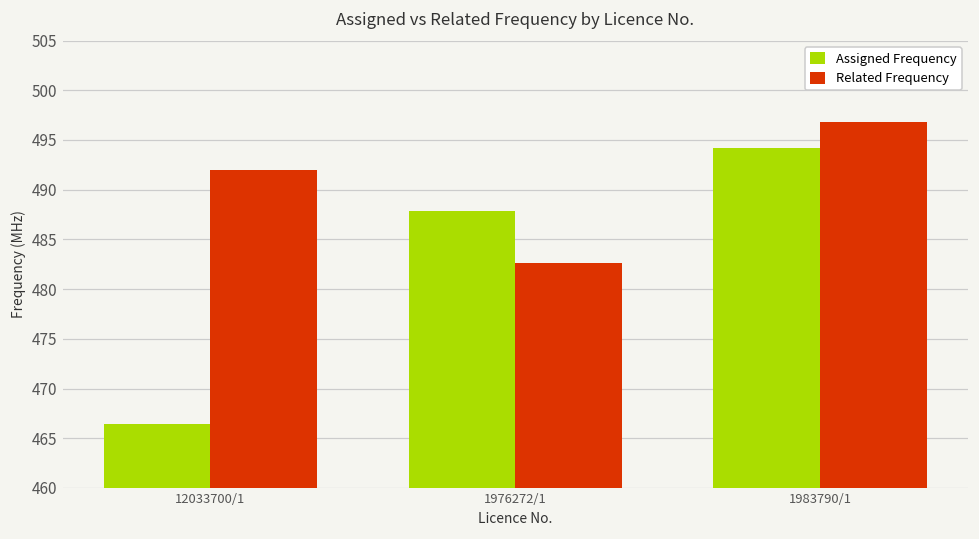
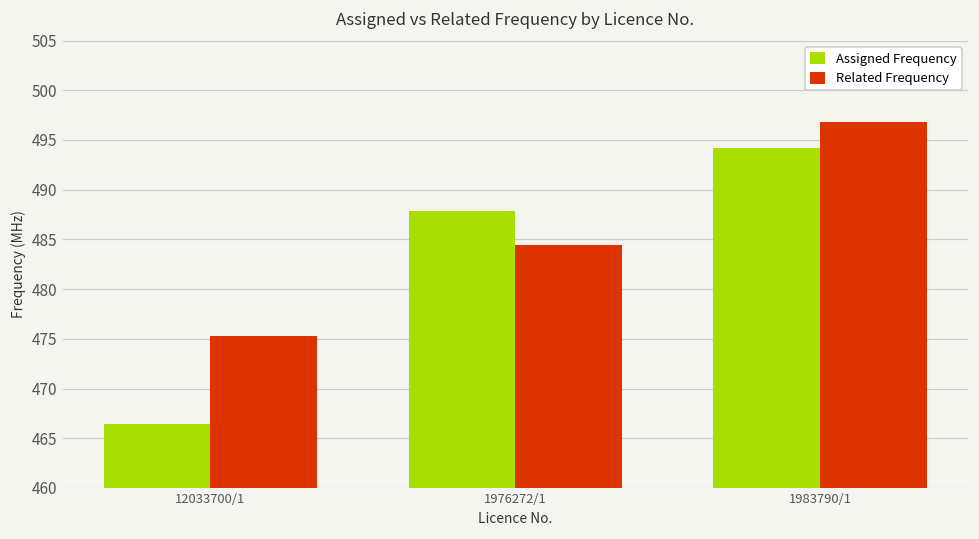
Related Frequency, 12033700/1: 492 -> 475
Related Frequency, 1976272/1: 483 -> 484
